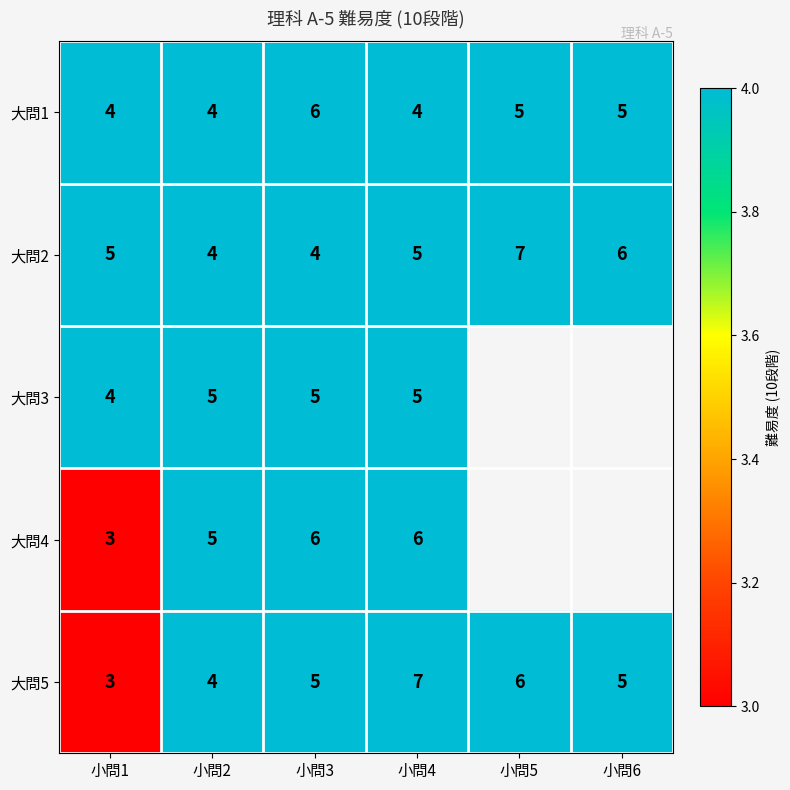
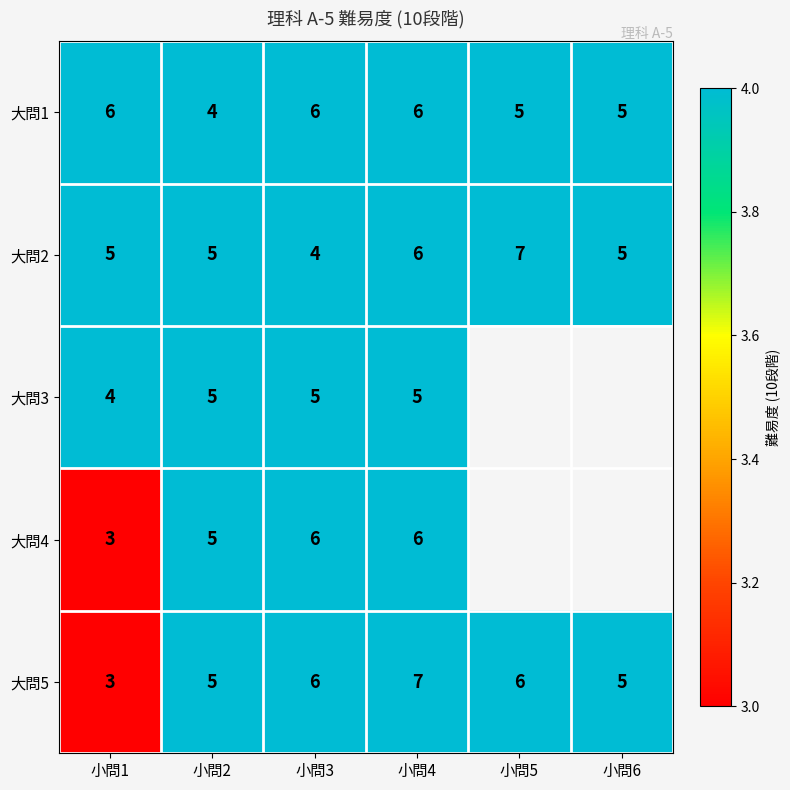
大問1, 小問1: 4 -> 6
大問1, 小問4: 4 -> 6
大問2, 小問2: 4 -> 5
大問2, 小問4: 5 -> 6
大問2, 小問6: 6 -> 5
大問5, 小問2: 4 -> 5
大問5, 小問3: 5 -> 6
